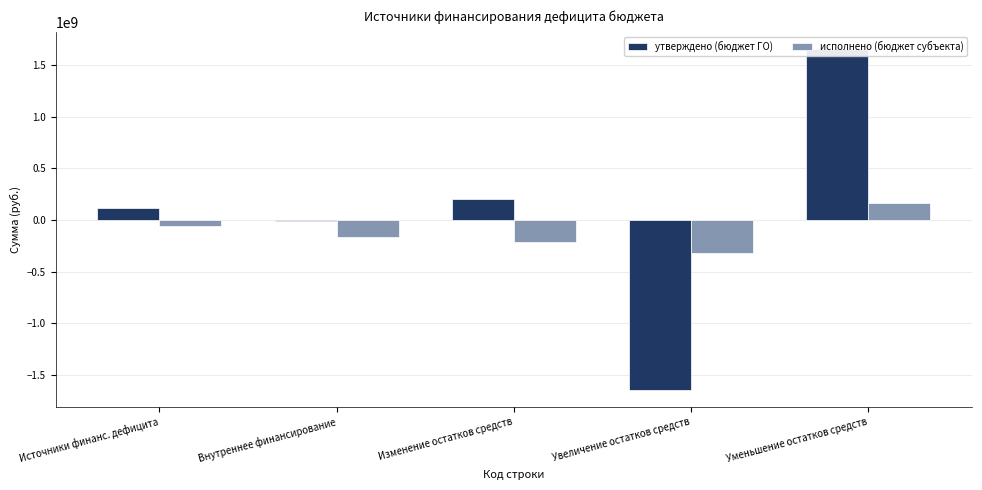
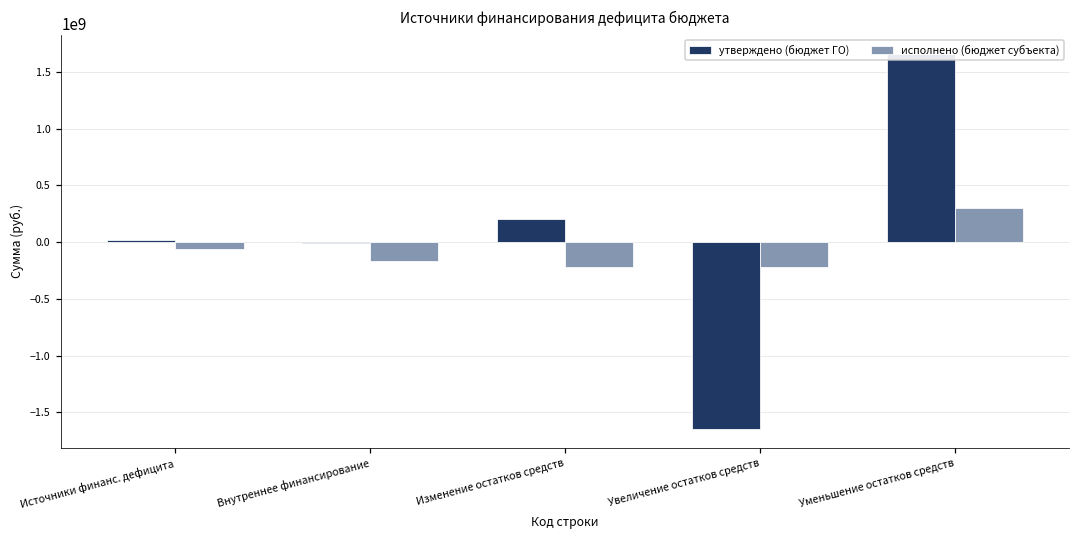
утверждено (бюджет ГО), Источники финанс. дефицита: 120000000 -> 10000000
исполнено (бюджет субъекта), Увеличение остатков средств: -320000000 -> -220000000
исполнено (бюджет субъекта), Уменьшение остатков средств: 170000000 -> 300000000
